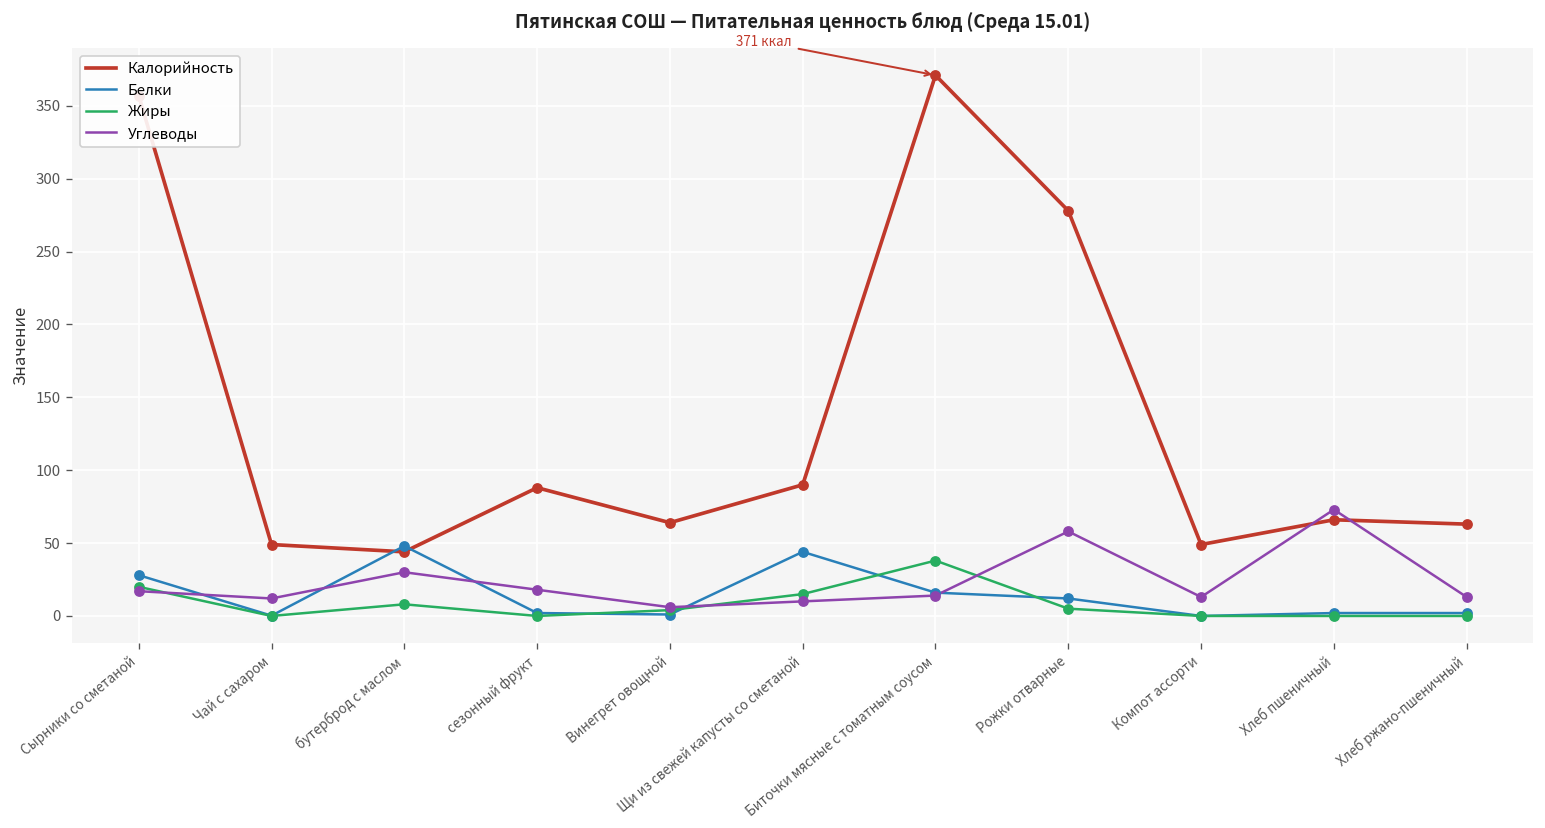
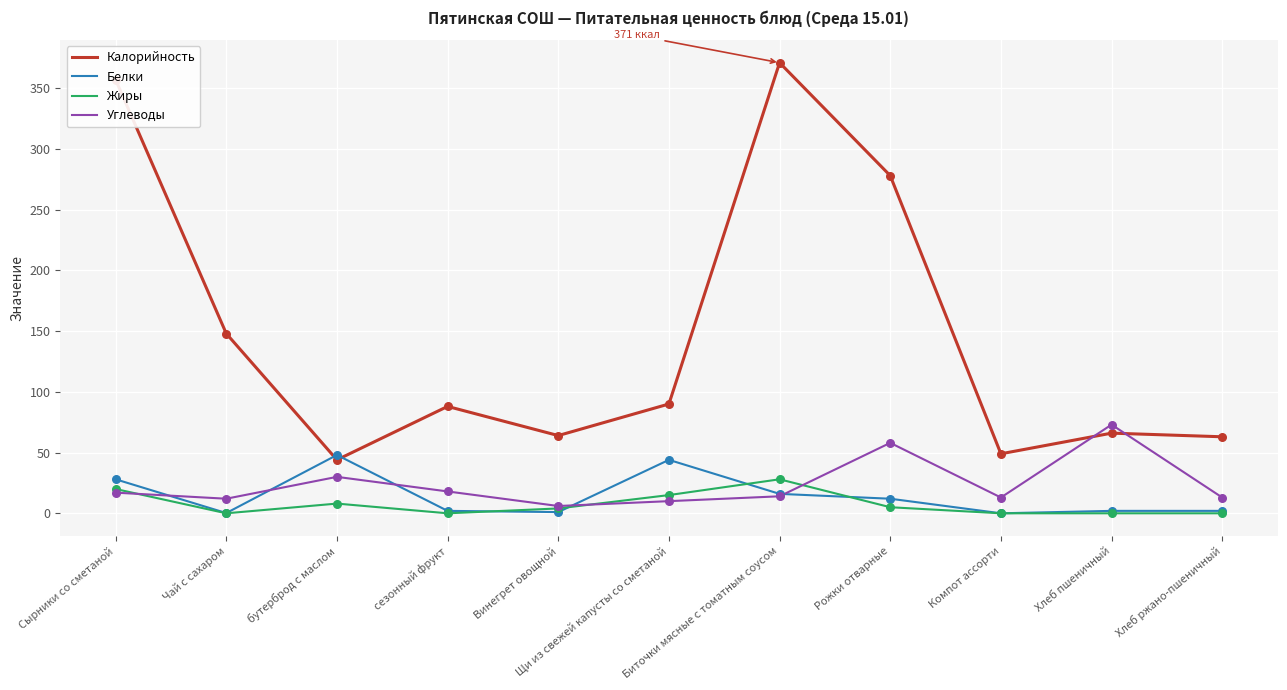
Калорийность, Чай с сахаром: 49 -> 148
Жиры, Биточки мясные с томатным соусом: 38 -> 28
